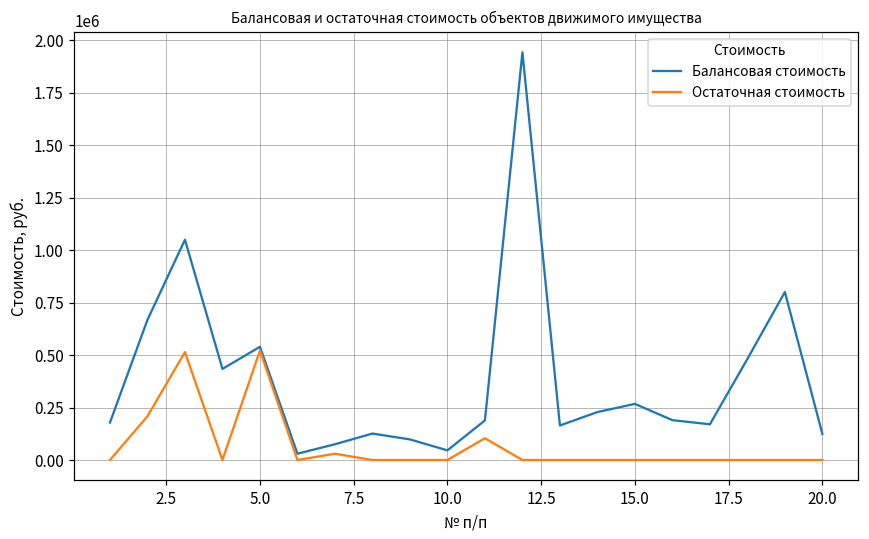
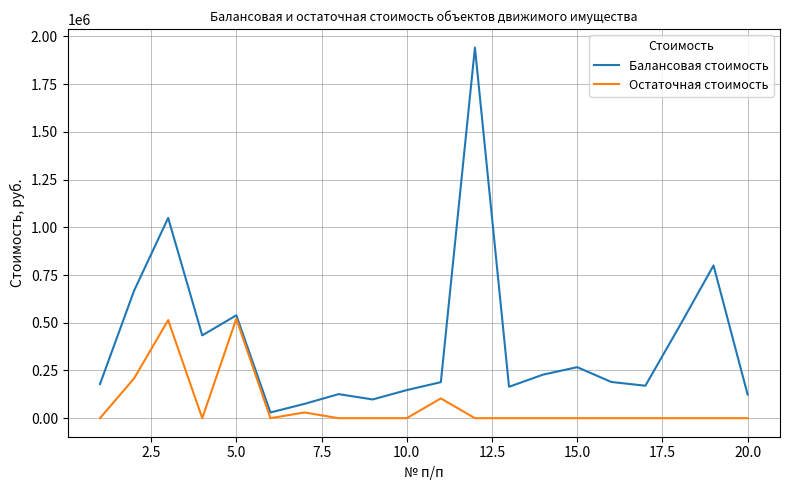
Балансовая стоимость, 10.0: 50000 -> 150000
